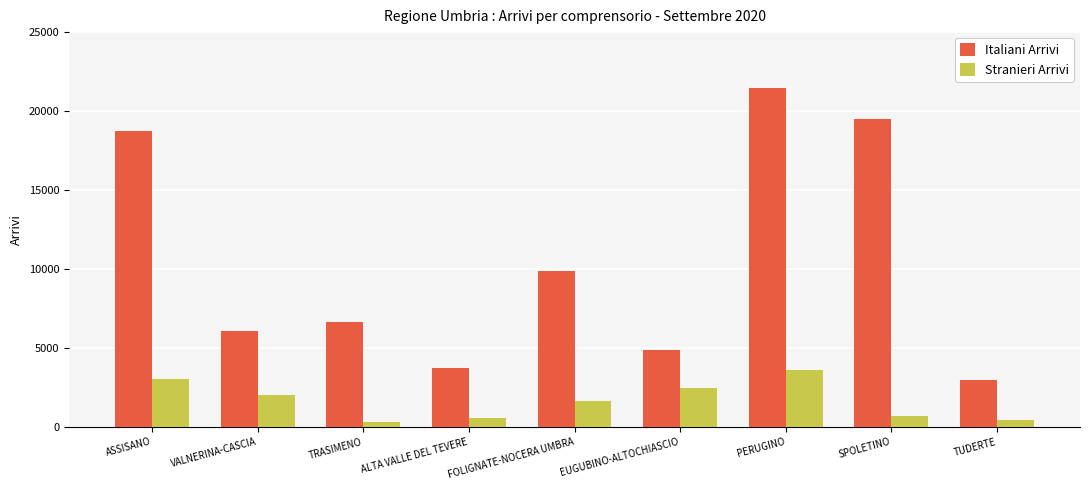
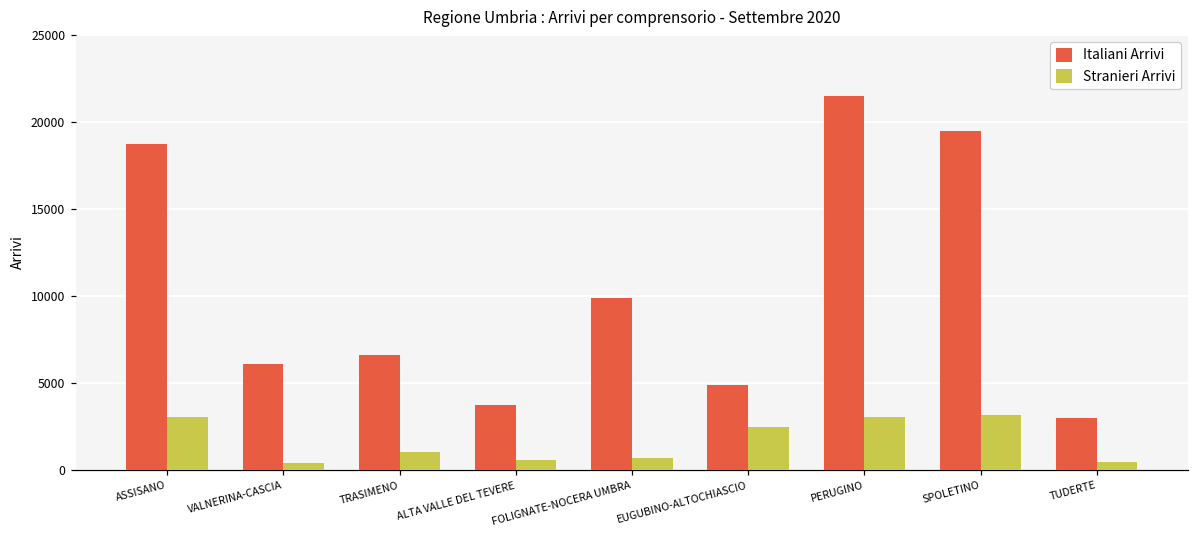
Stranieri Arrivi, VALNERINA-CASCIA: 2000 -> 400
Stranieri Arrivi, TRASIMENO: 300 -> 1000
Stranieri Arrivi, FOLIGNATE-NOCERA UMBRA: 1700 -> 700
Stranieri Arrivi, PERUGINO: 3600 -> 3000
Stranieri Arrivi, SPOLETINO: 700 -> 3100
